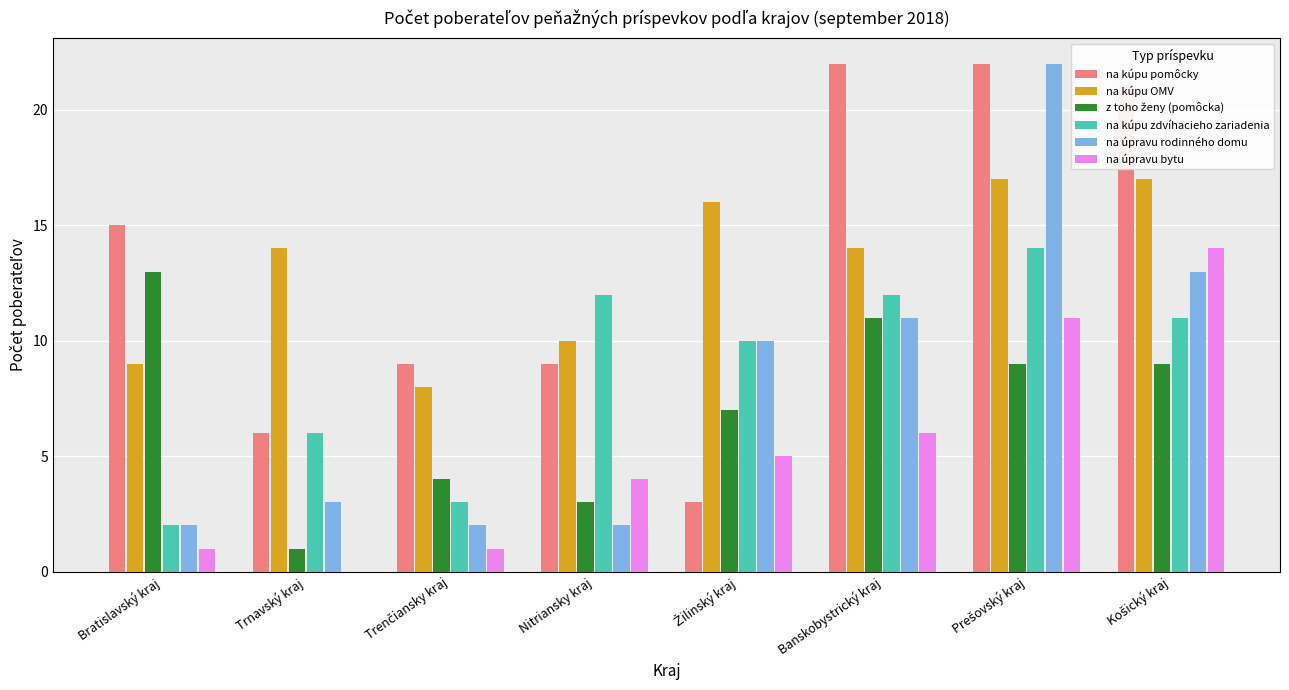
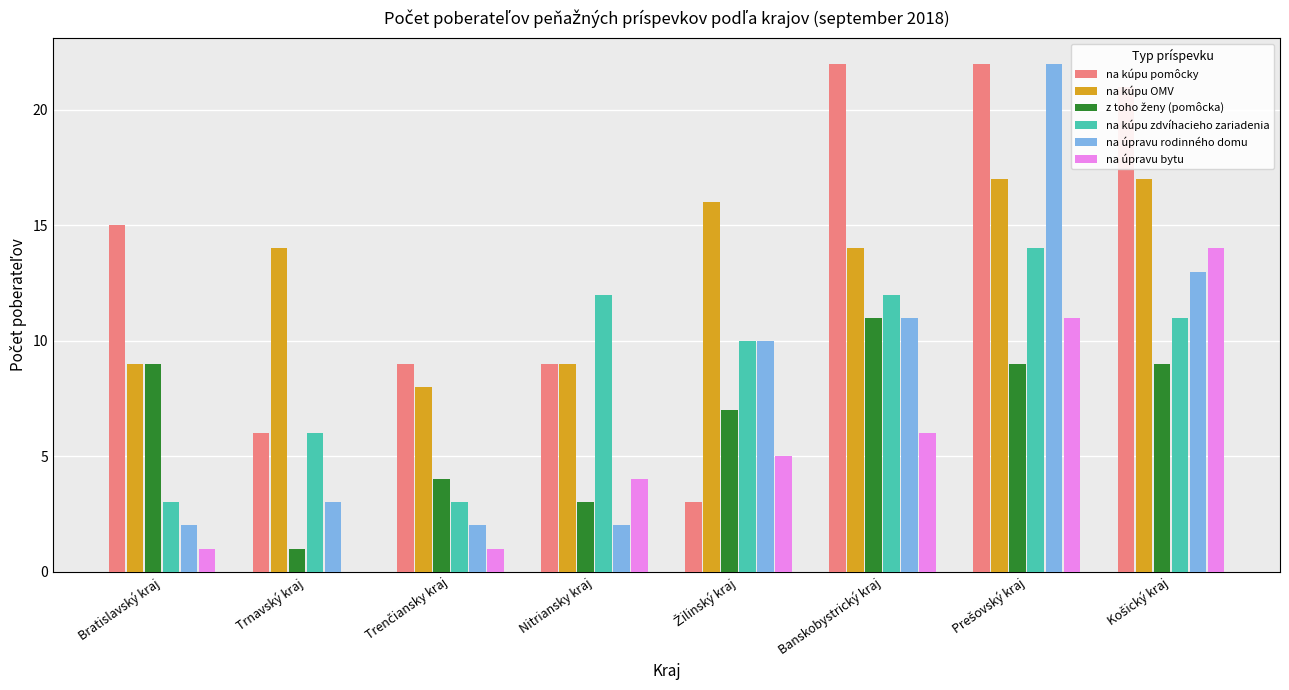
z toho ženy (pomôcka), Bratislavský kraj: 13 -> 9
na kúpu zdvíhacieho zariadenia, Bratislavský kraj: 2 -> 3
na kúpu OMV, Nitriansky kraj: 10 -> 9
